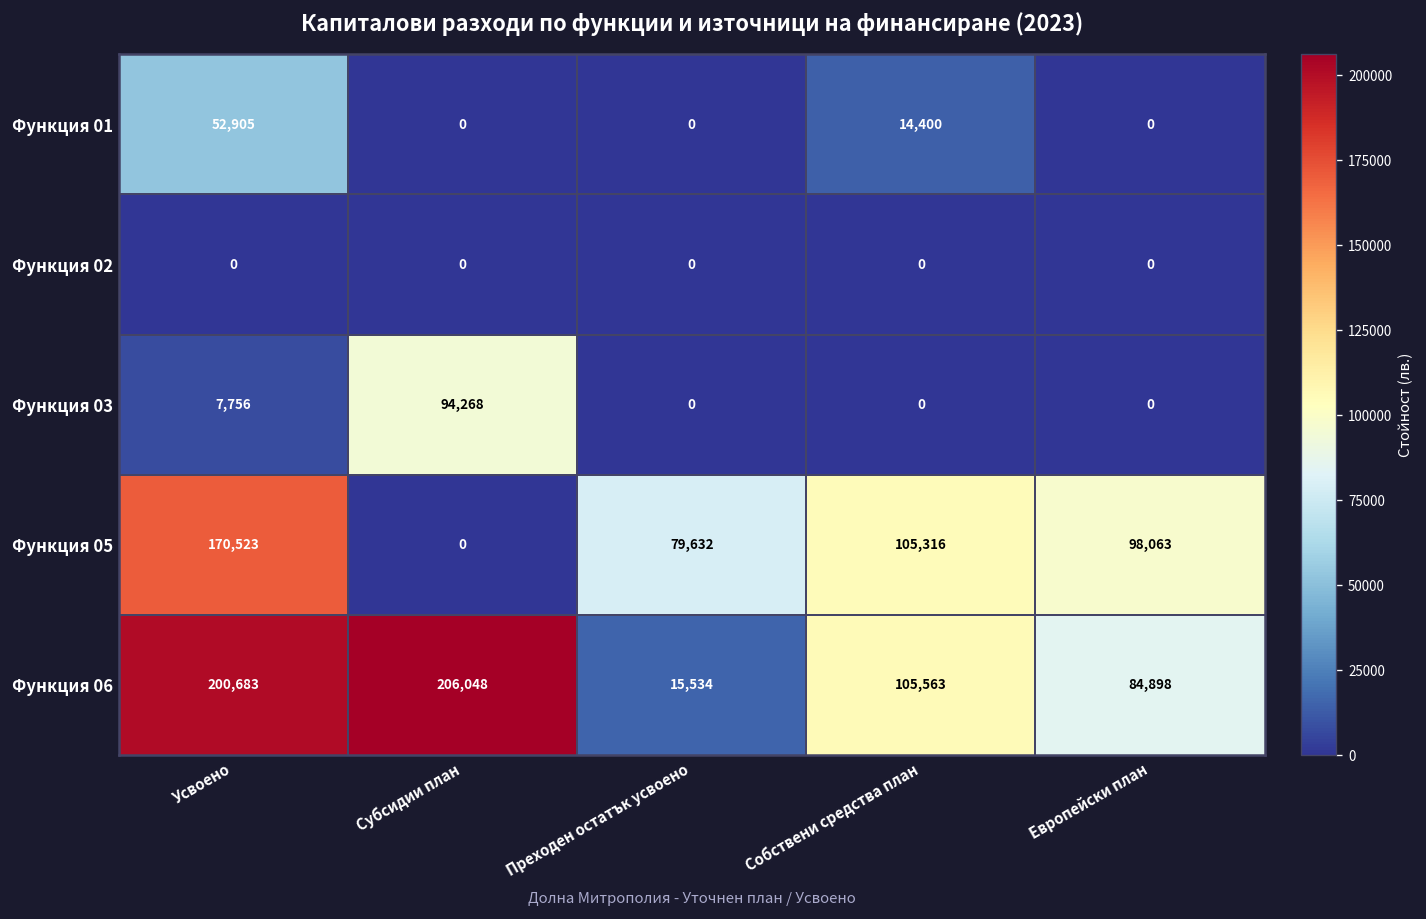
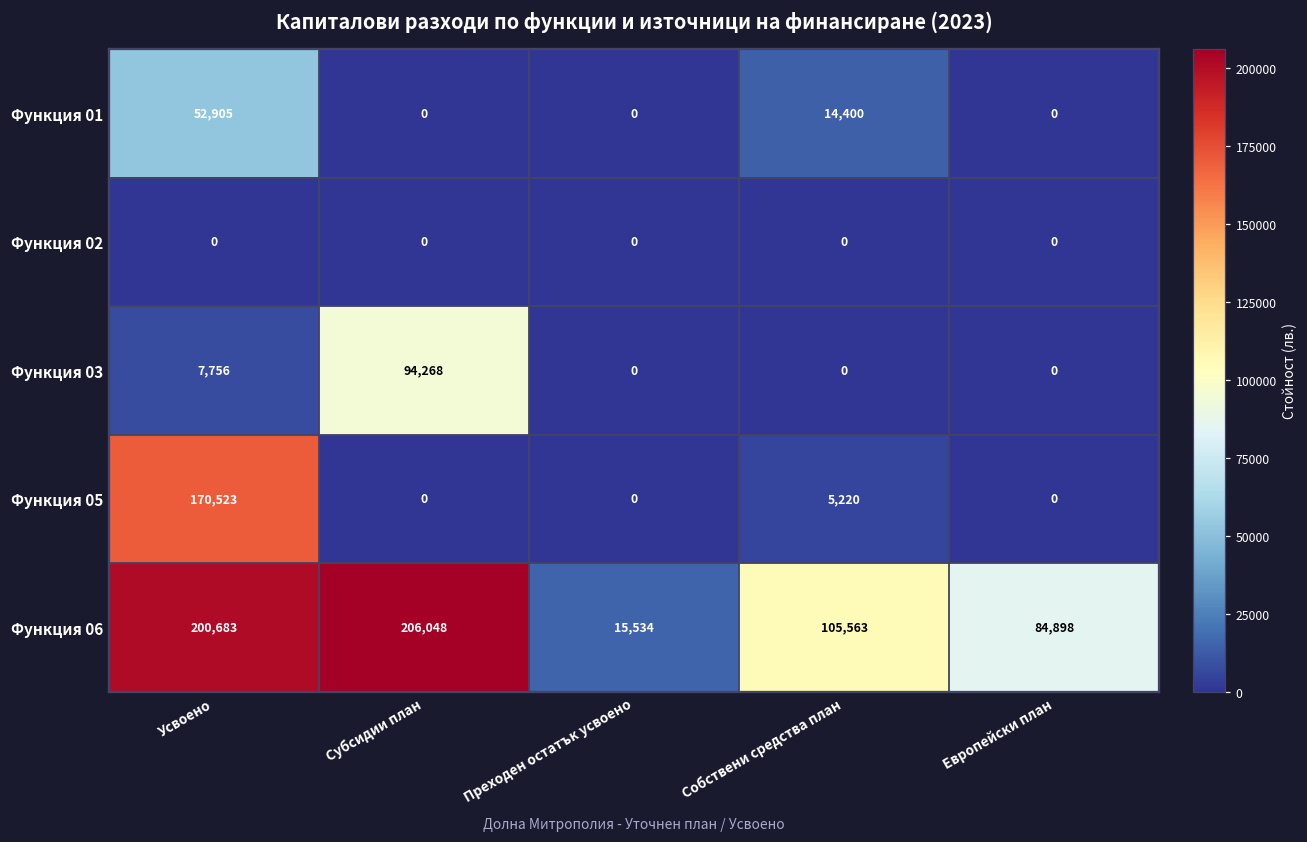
Функция 05, Преходен остатък усвоено: 79,632 -> 0
Функция 05, Собствени средства план: 105,316 -> 5,220
Функция 05, Европейски план: 98,063 -> 0
